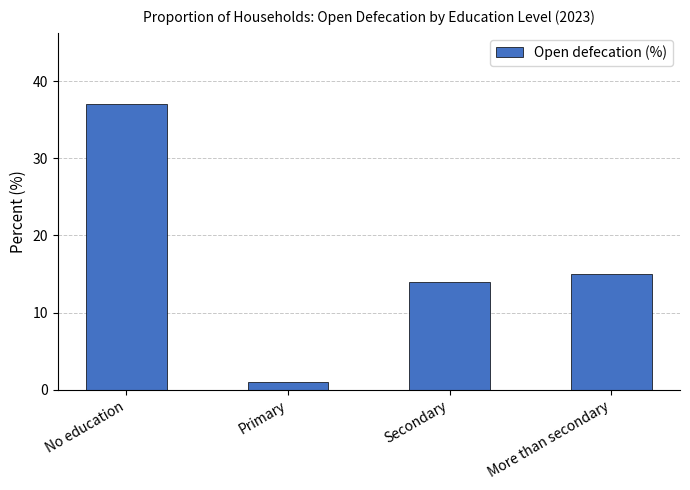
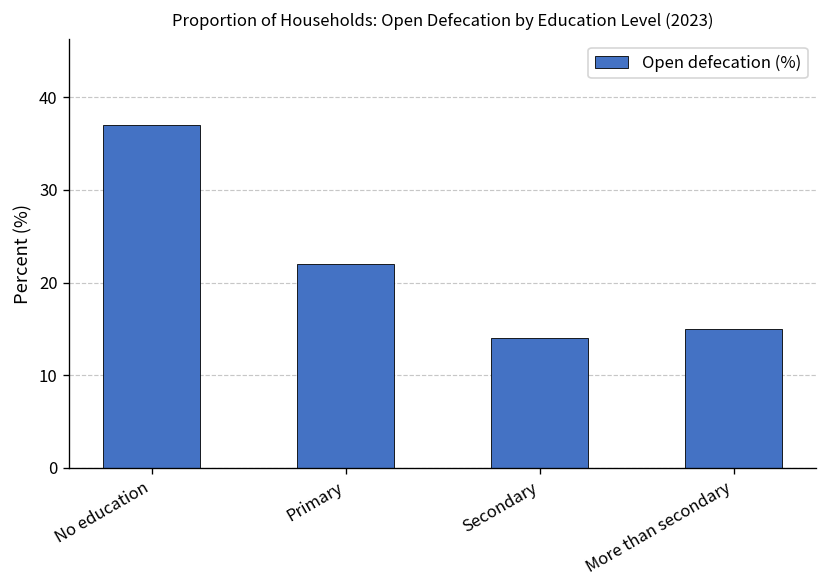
Primary: 1 -> 22
